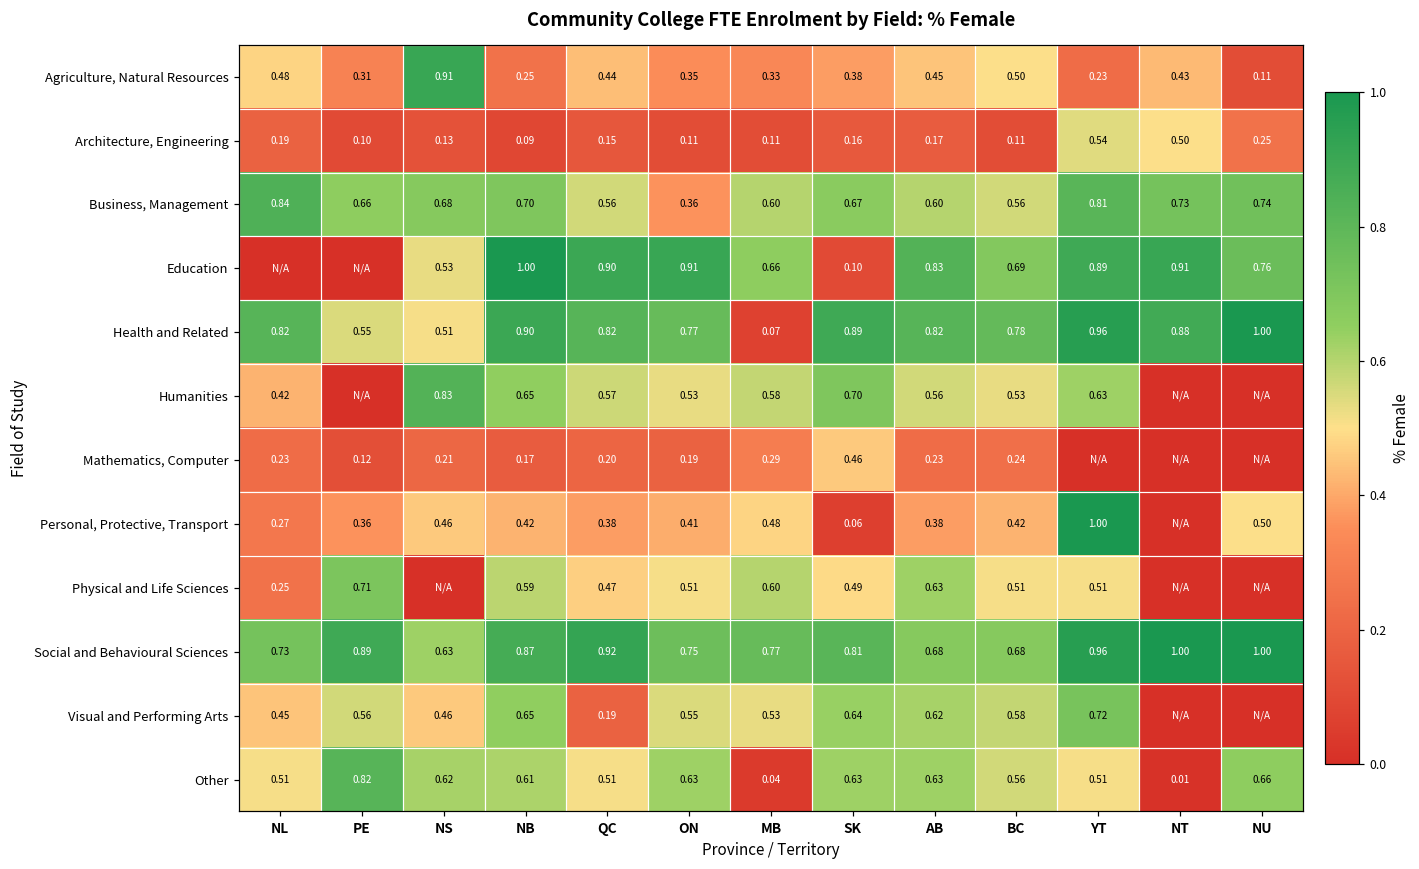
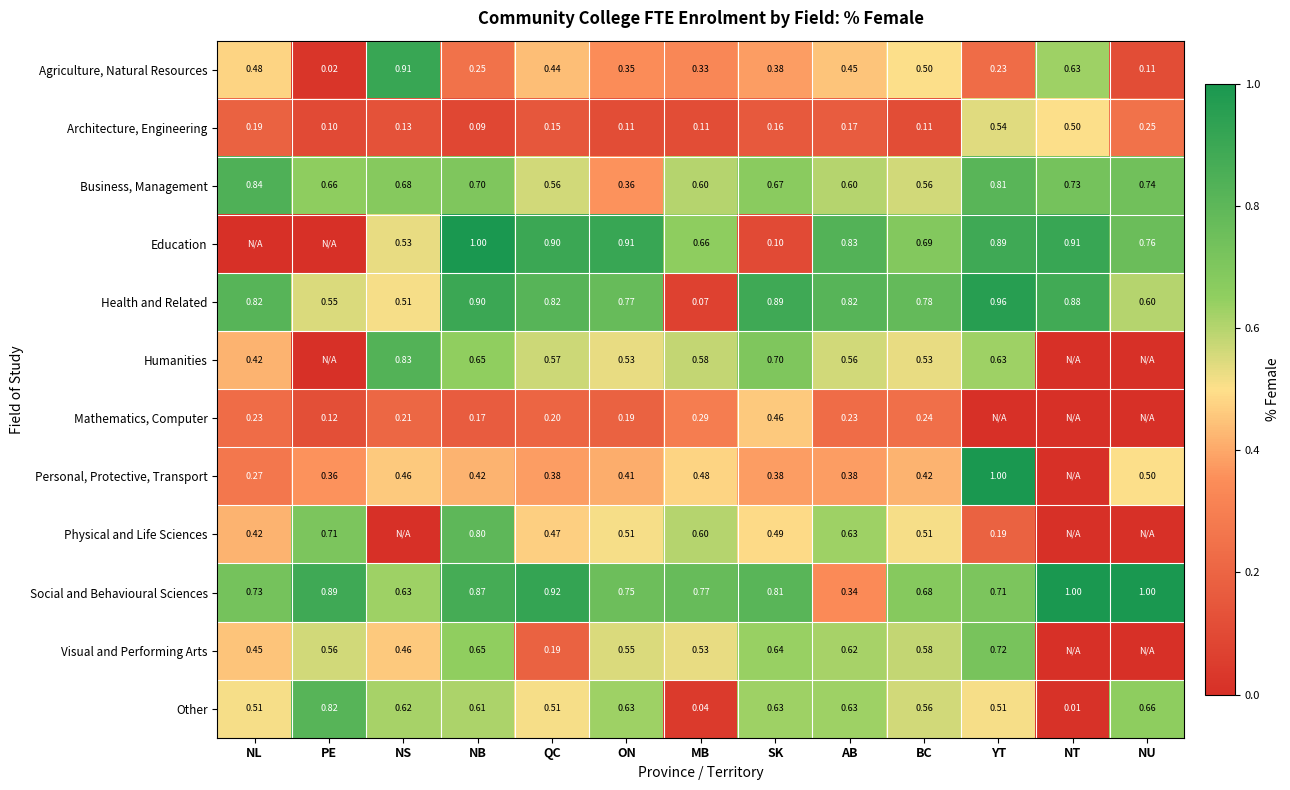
Agriculture, Natural Resources, PE: 0.31 -> 0.02
Agriculture, Natural Resources, NT: 0.43 -> 0.63
Health and Related, NU: 1.00 -> 0.60
Personal, Protective, Transport, SK: 0.06 -> 0.38
Physical and Life Sciences, NL: 0.25 -> 0.42
Physical and Life Sciences, NB: 0.59 -> 0.80
Physical and Life Sciences, YT: 0.51 -> 0.19
Social and Behavioural Sciences, AB: 0.68 -> 0.34
Social and Behavioural Sciences, YT: 0.96 -> 0.71
